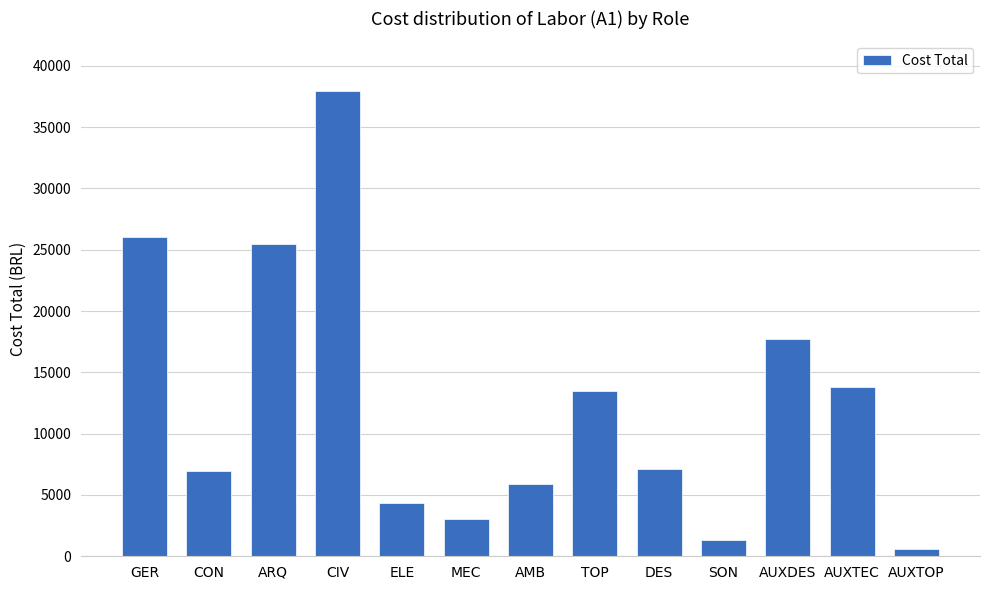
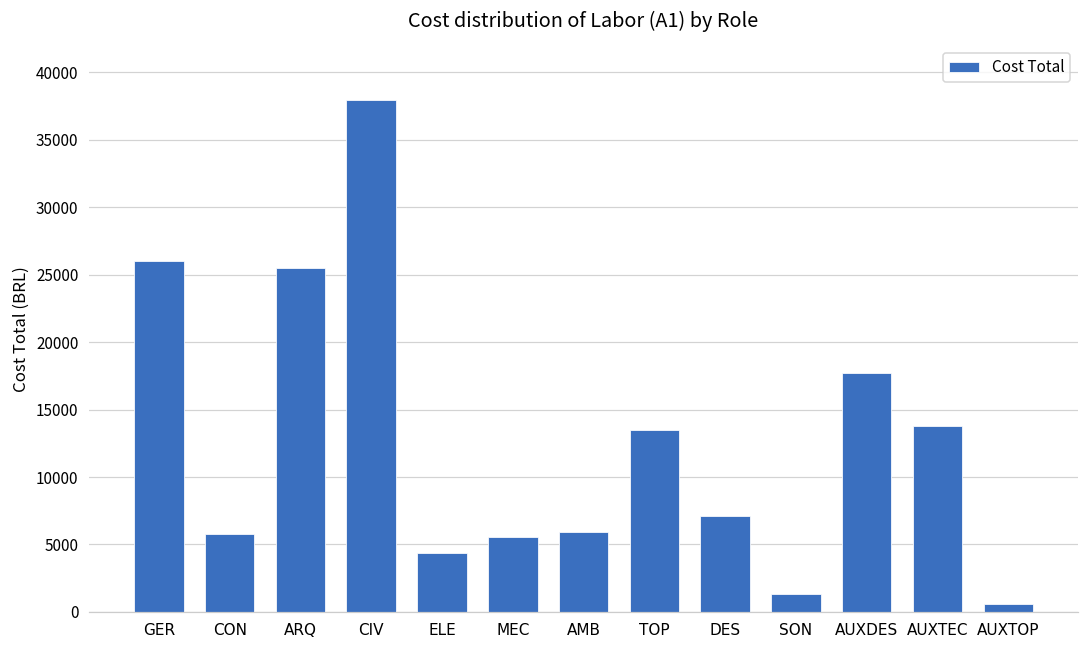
CON: 7000 -> 5800
MEC: 3000 -> 5500
